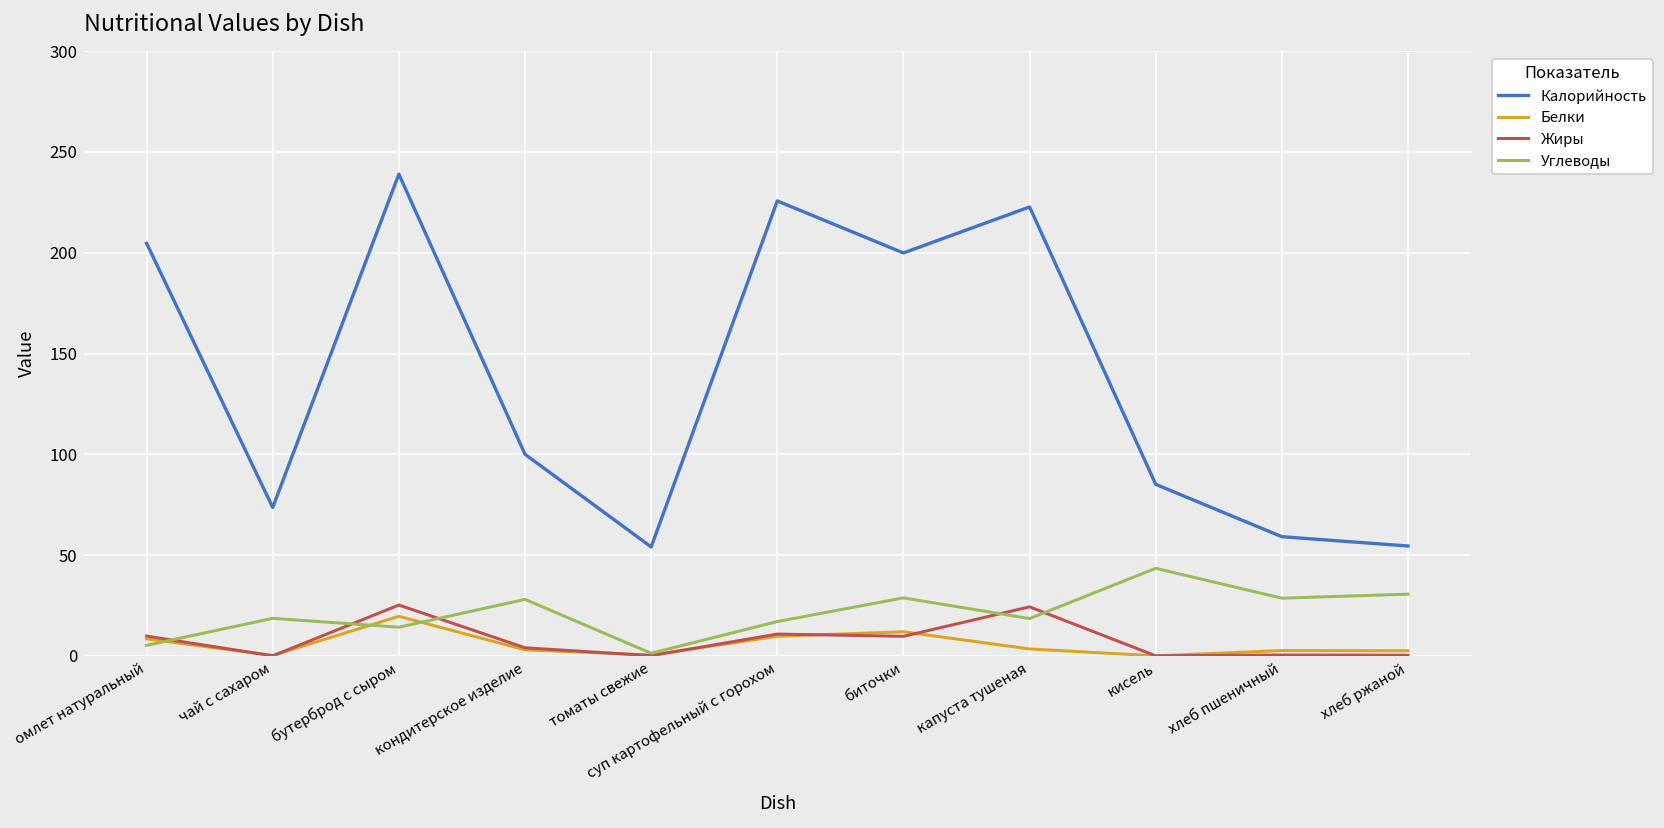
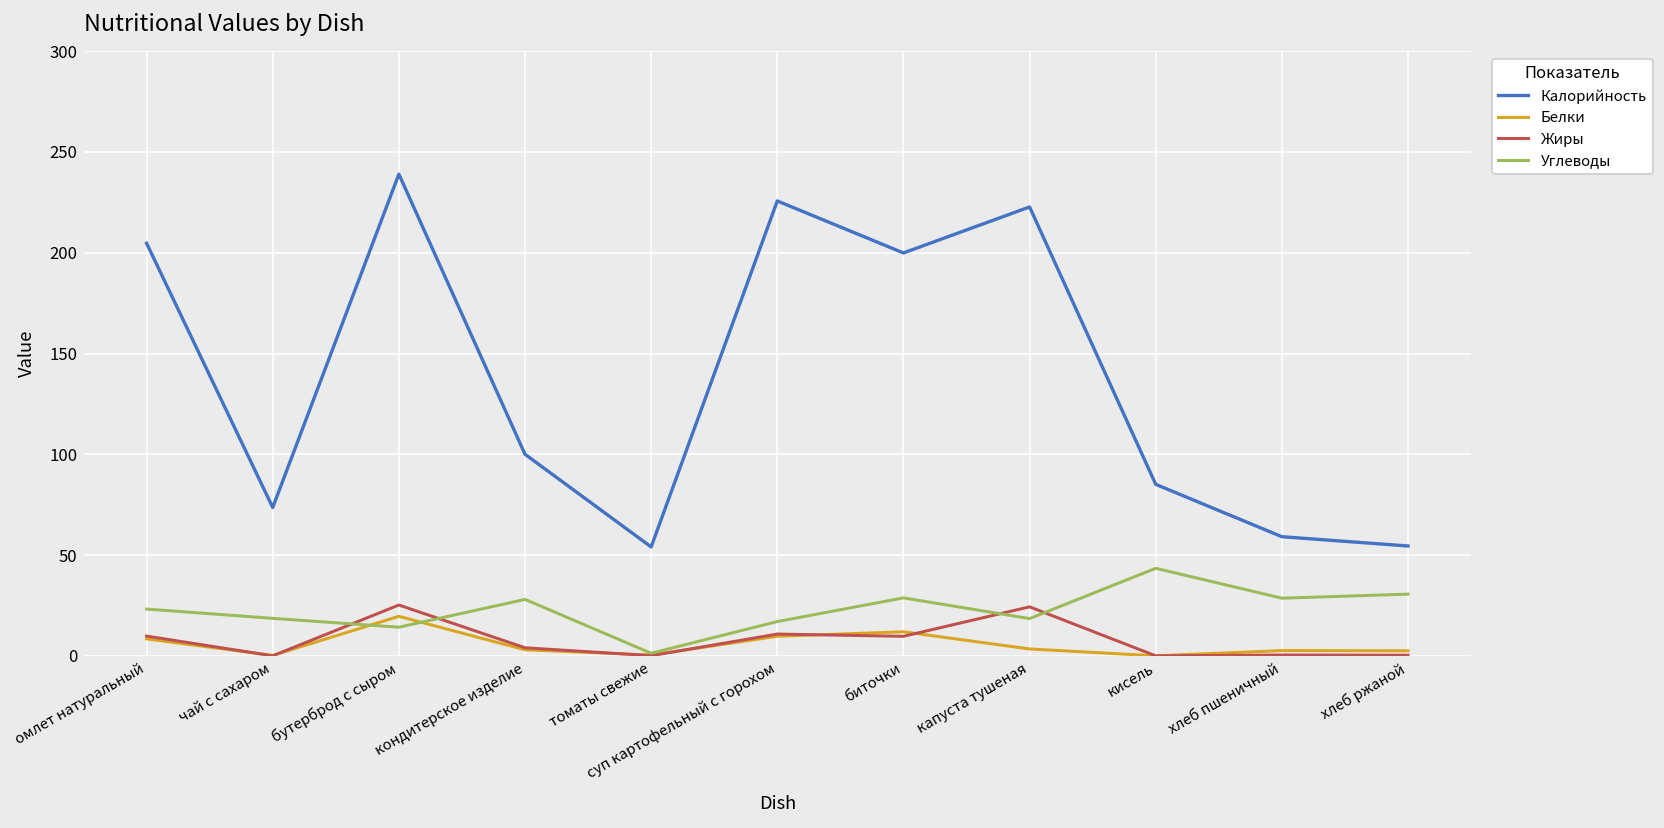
Углеводы, омлет натуральный: 5 -> 23
